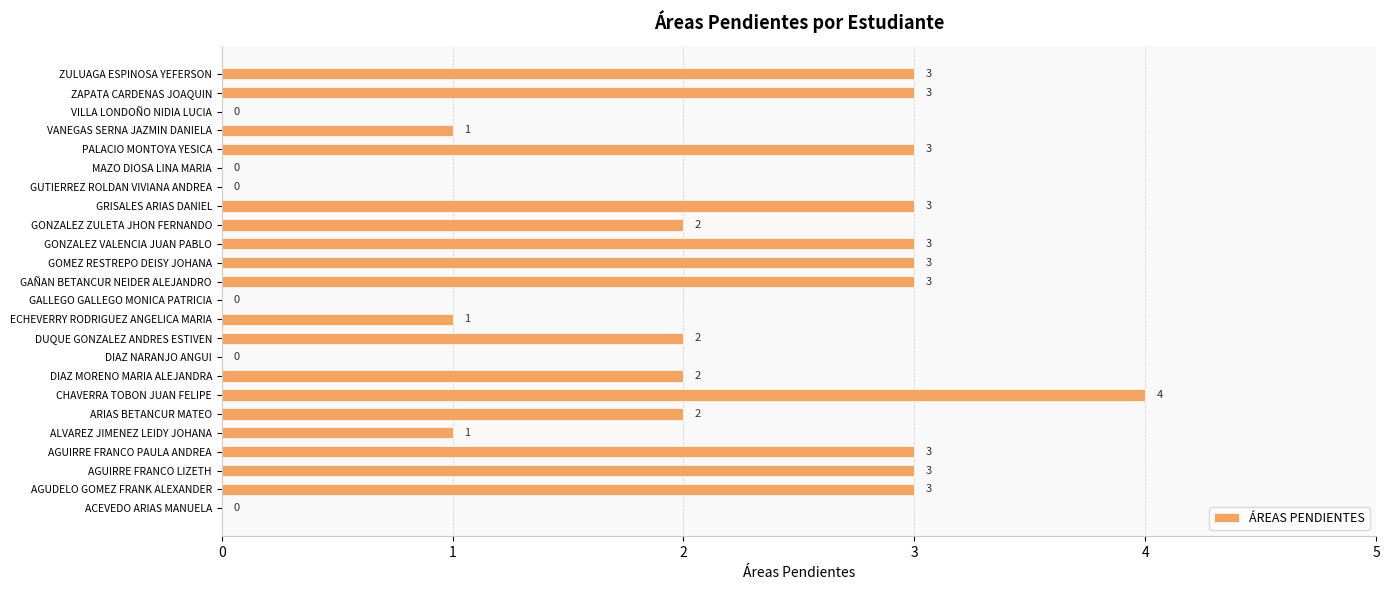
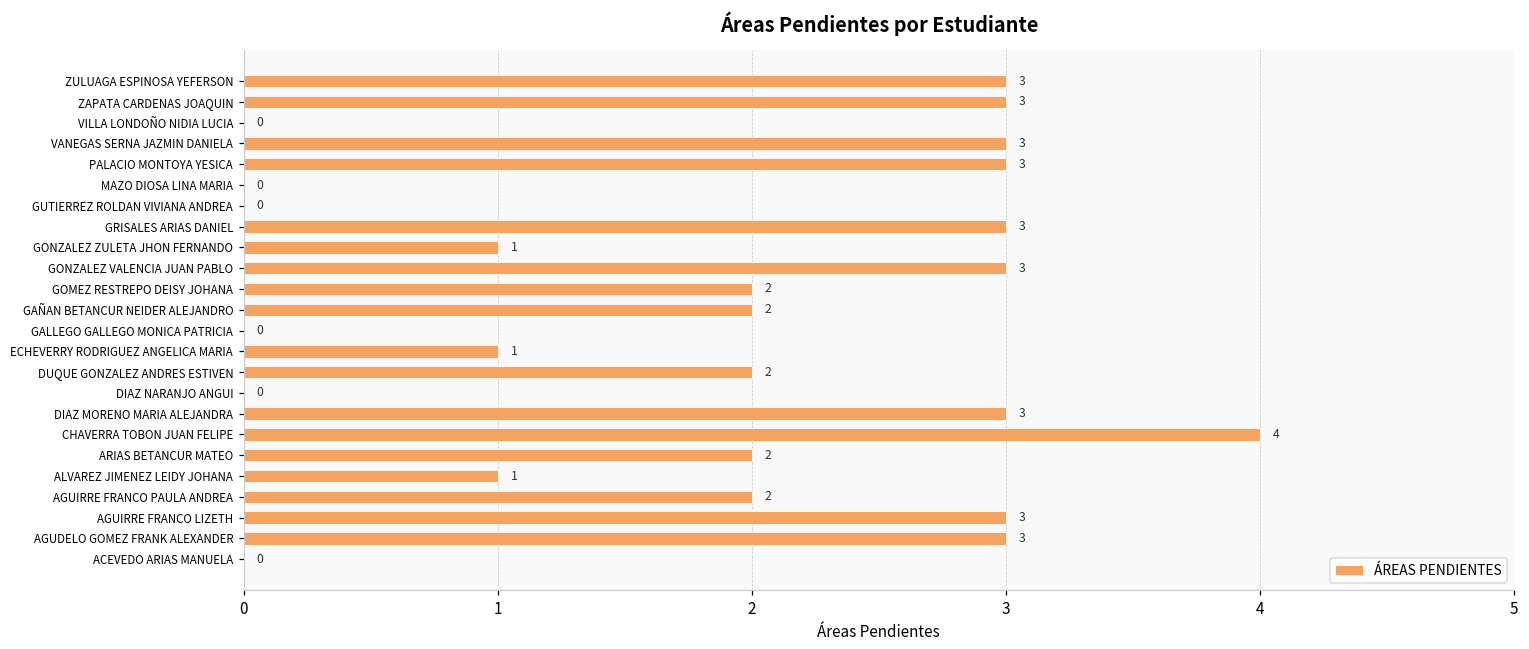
VANEGAS SERNA JAZMIN DANIELA: 1 -> 3
GONZALEZ ZULETA JHON FERNANDO: 2 -> 1
GOMEZ RESTREPO DEISY JOHANA: 3 -> 2
GAÑAN BETANCUR NEIDER ALEJANDRO: 3 -> 2
DIAZ MORENO MARIA ALEJANDRA: 2 -> 3
AGUIRRE FRANCO PAULA ANDREA: 3 -> 2
